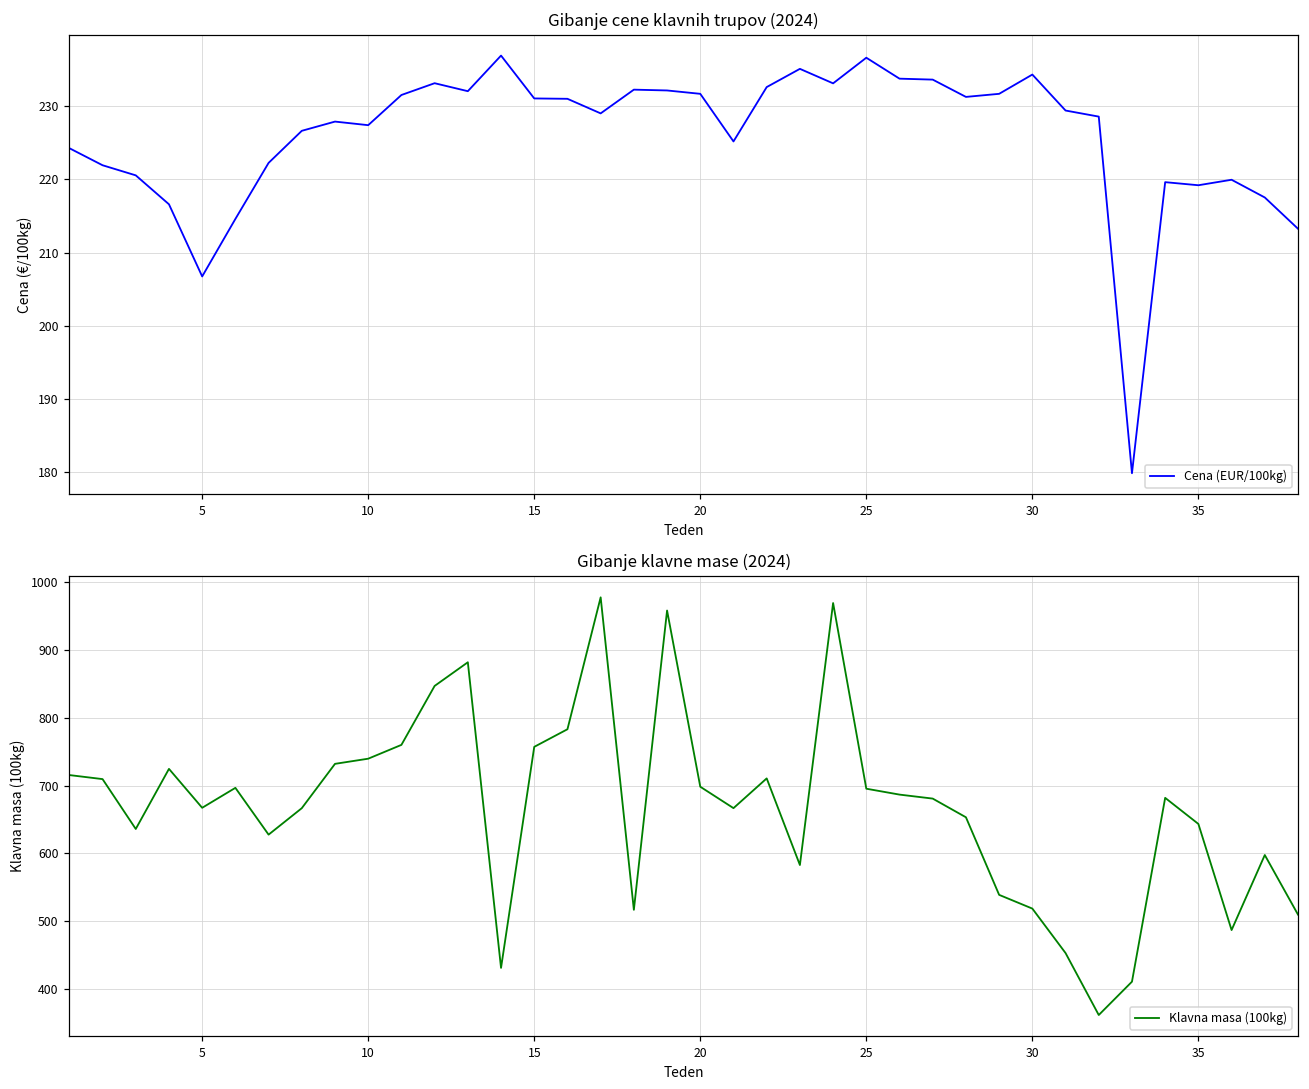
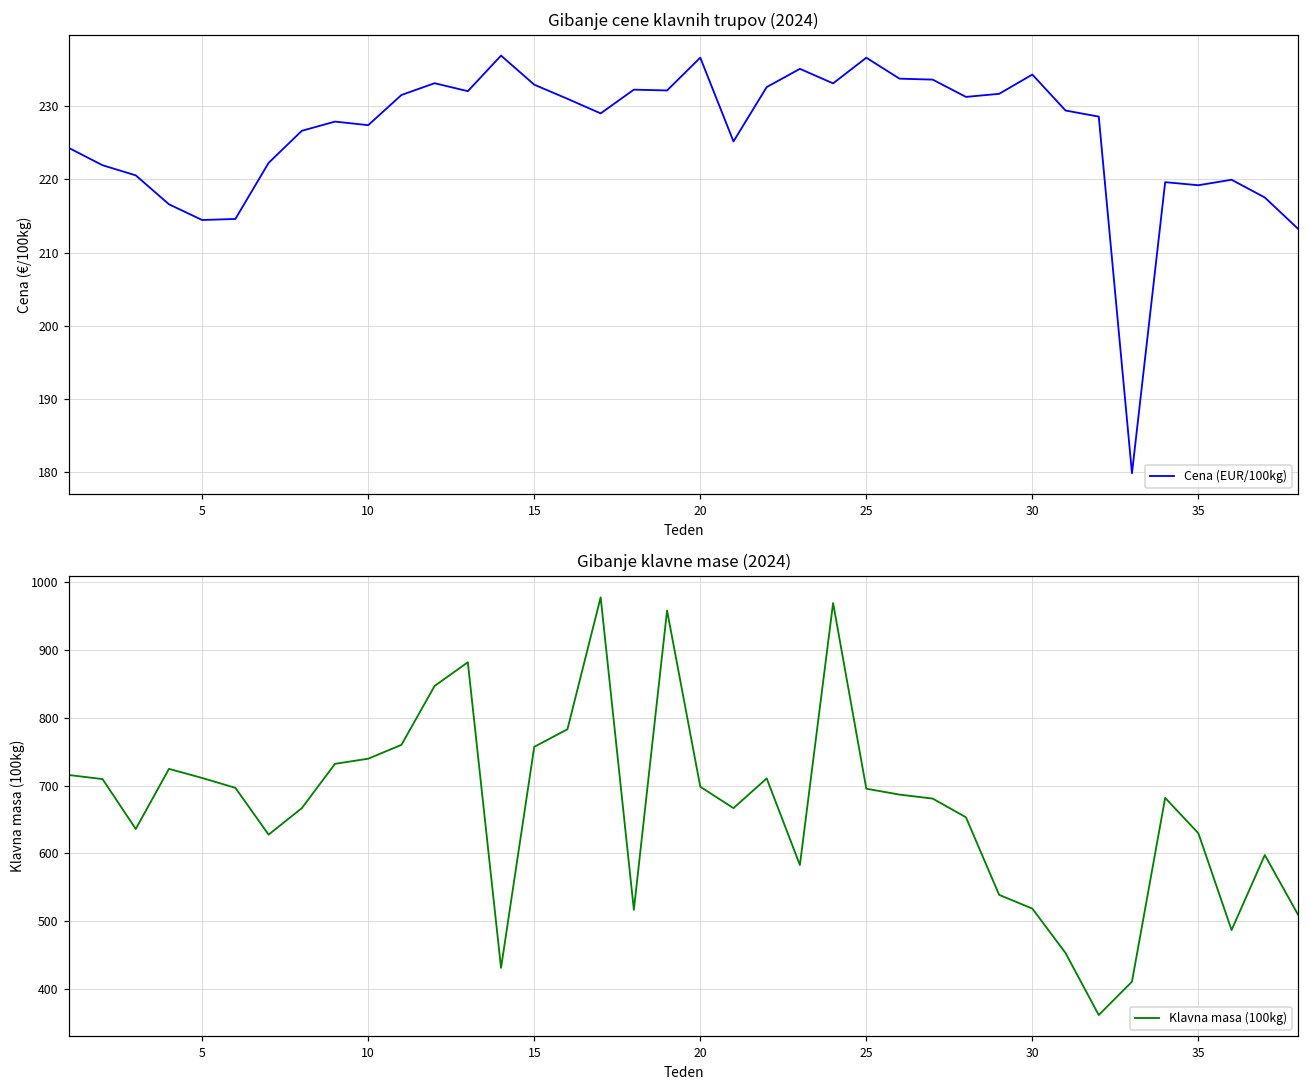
Gibanje cene klavnih trupov (2024), 5: 207 -> 214
Gibanje cene klavnih trupov (2024), 15: 231 -> 233
Gibanje cene klavnih trupov (2024), 20: 232 -> 237
Gibanje klavne mase (2024), 5: 670 -> 710
Gibanje klavne mase (2024), 35: 640 -> 630
